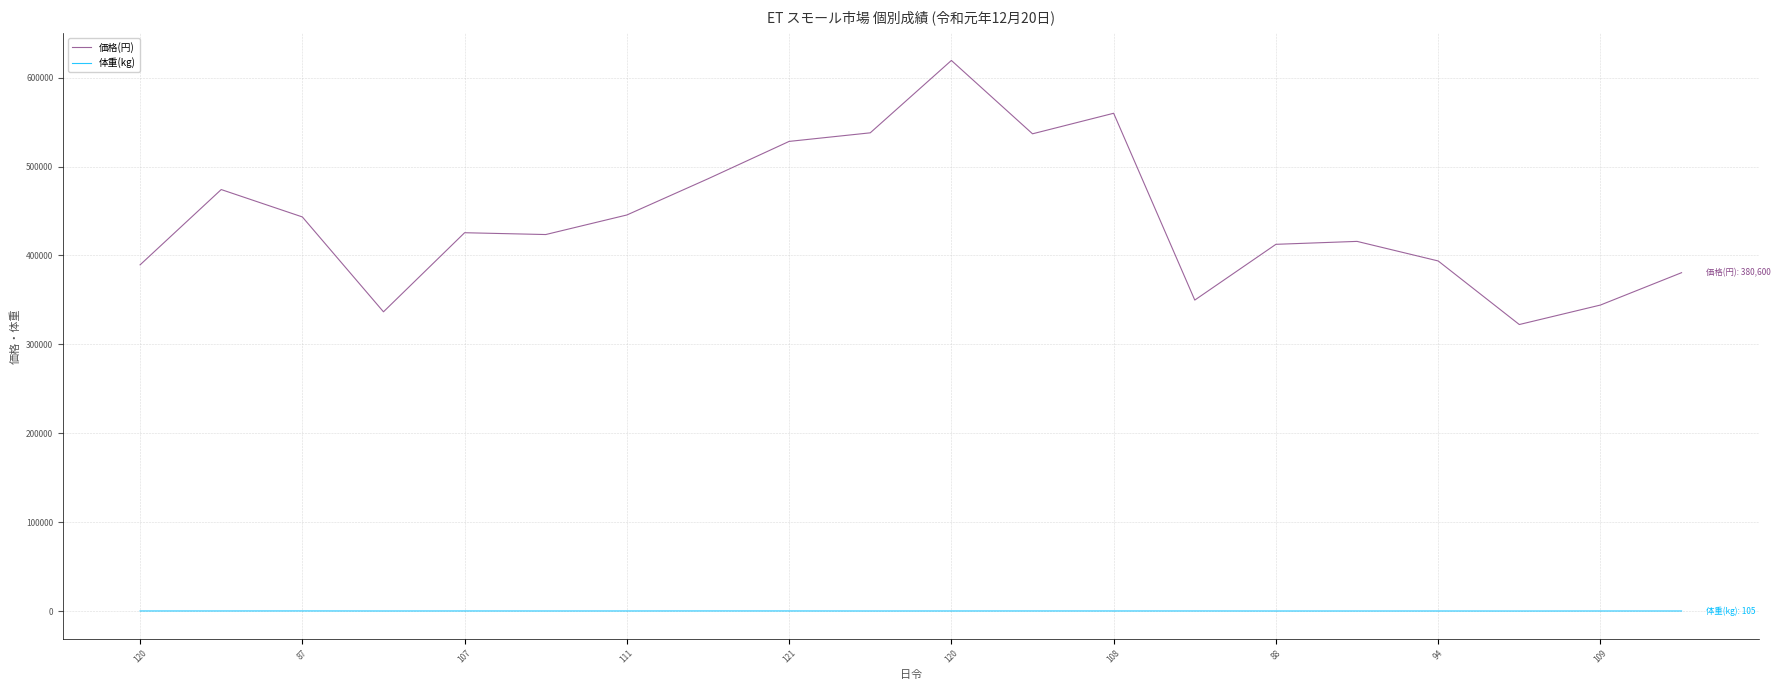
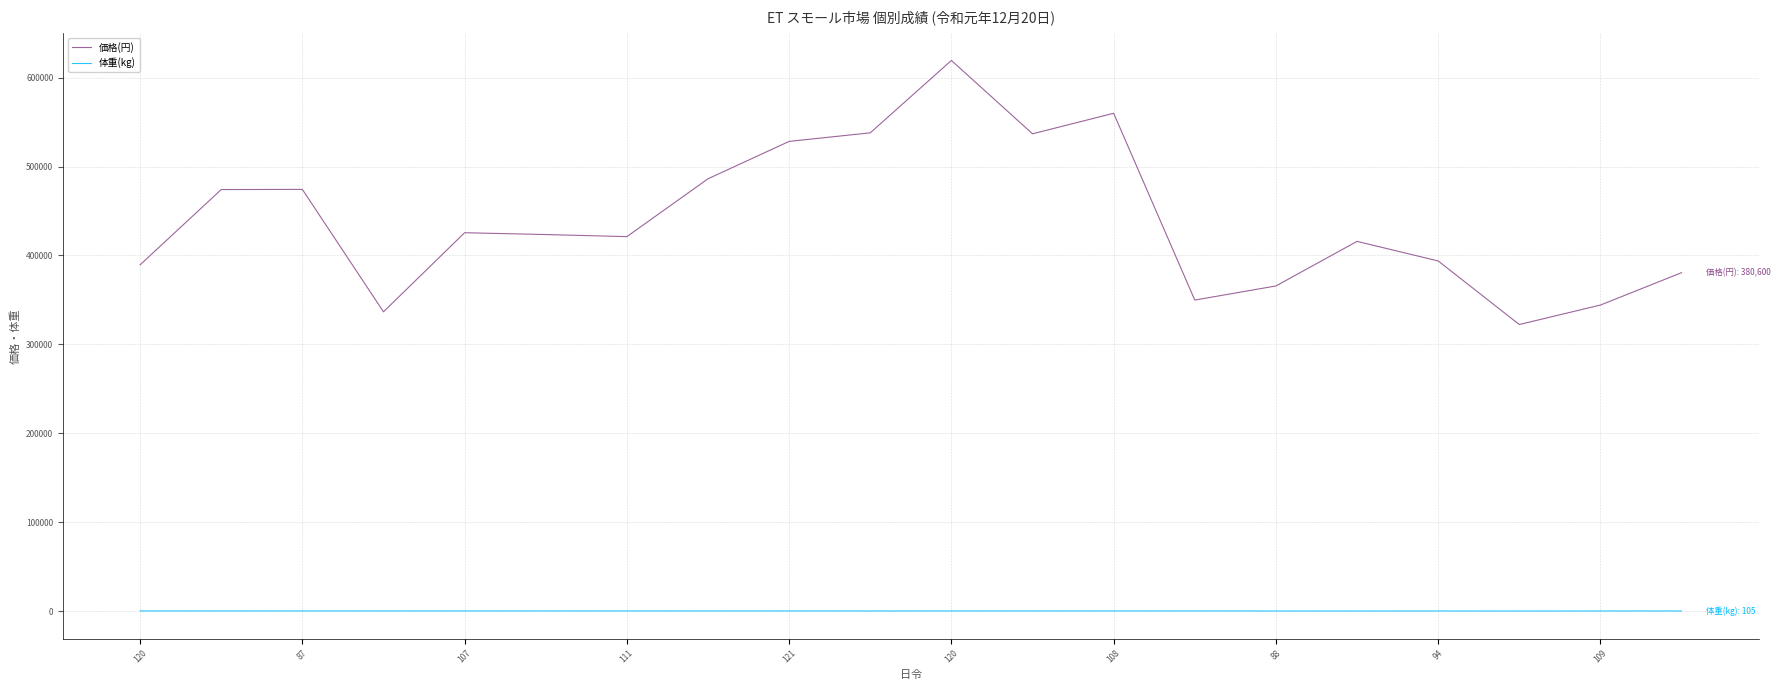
価格(円), 87: 440000 -> 470000
価格(円), 111: 450000 -> 420000
価格(円), 88: 410000 -> 370000
